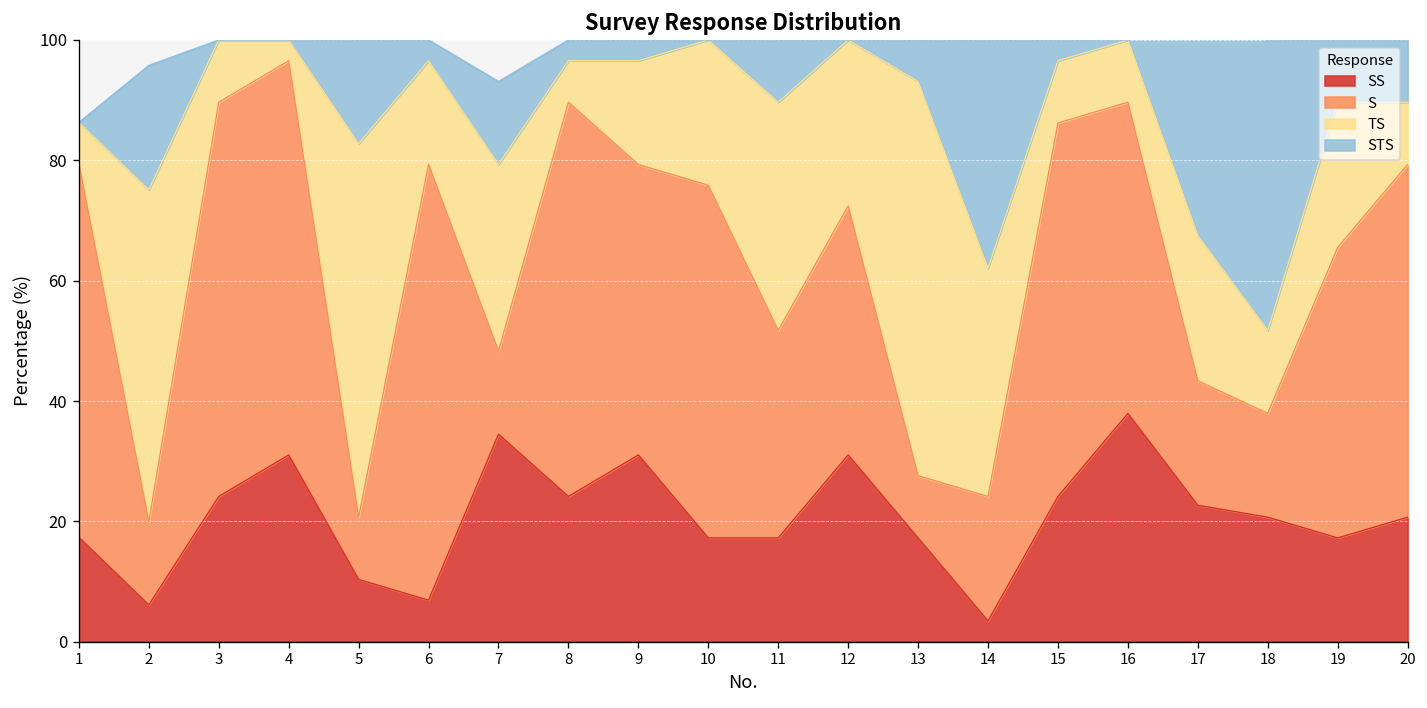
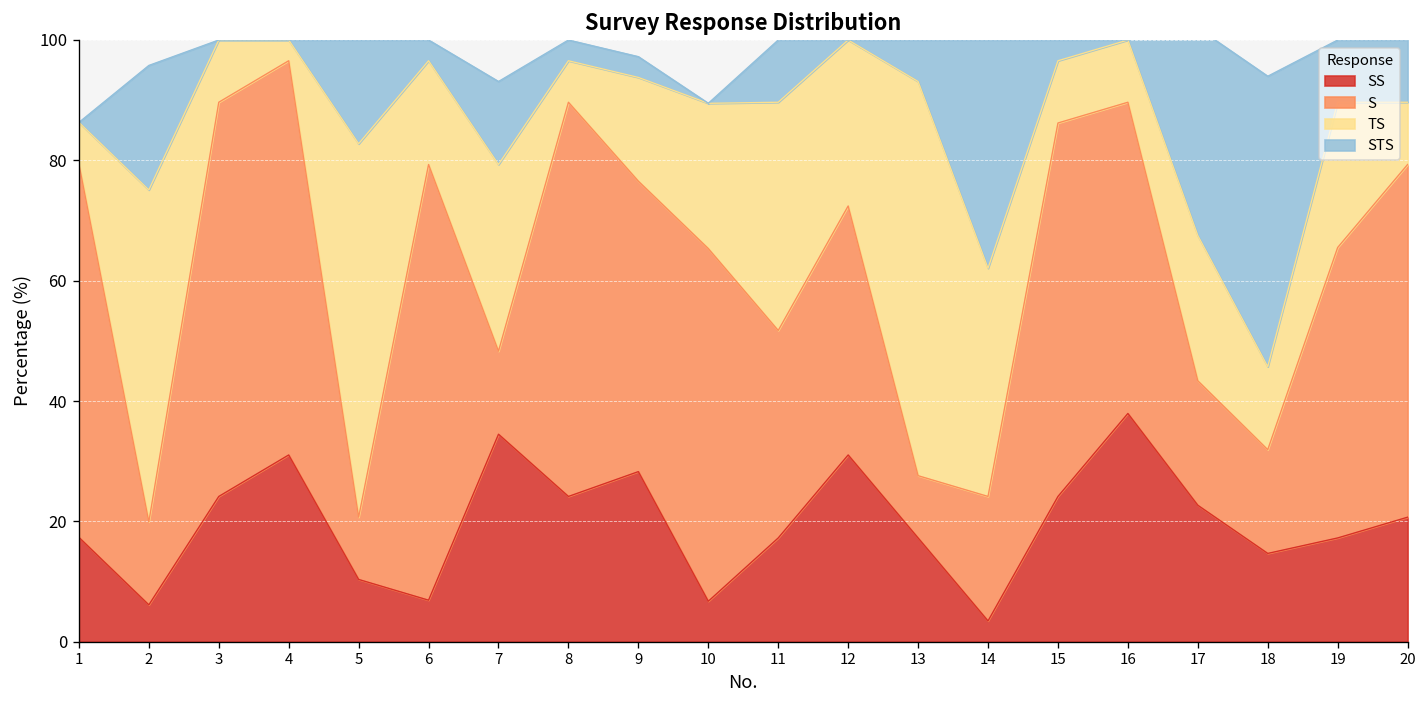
SS, 9: 31 -> 28
SS, 10: 17 -> 7
SS, 18: 21 -> 15
